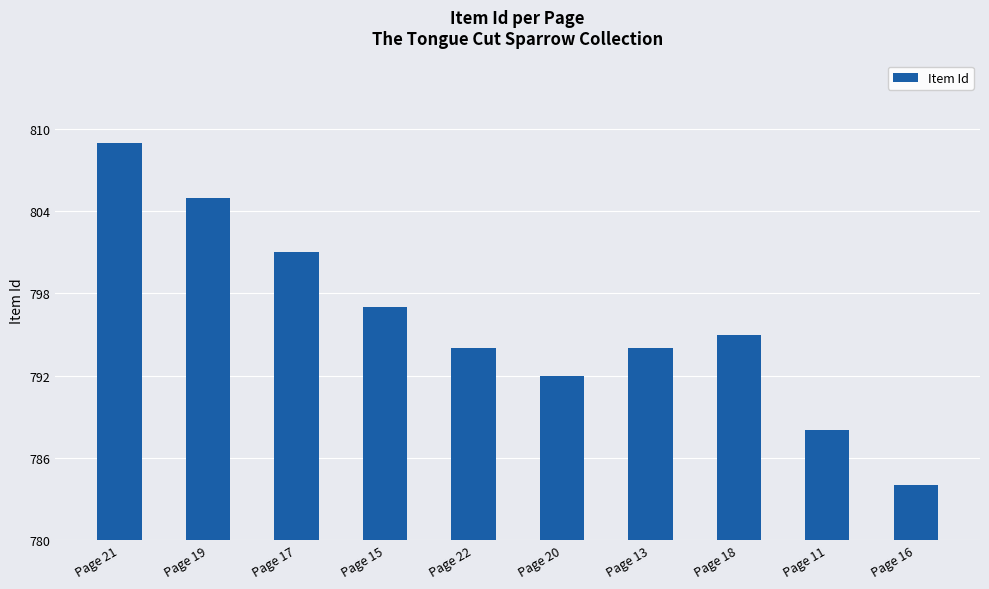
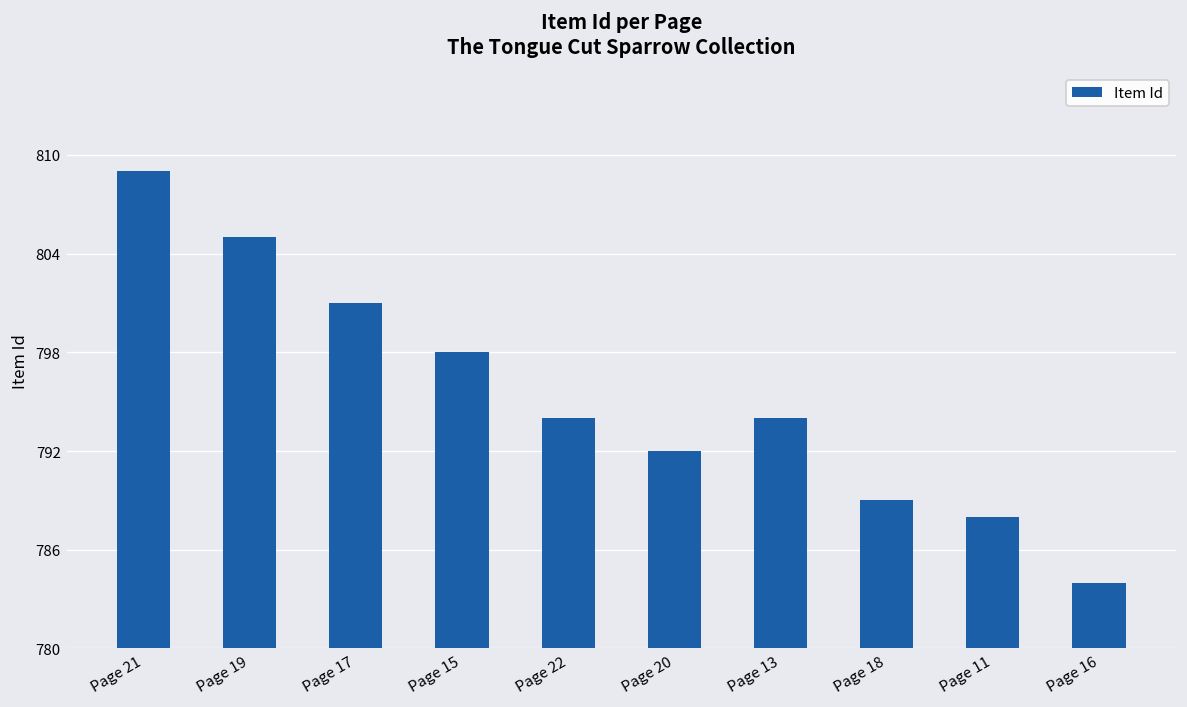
Page 15: 797 -> 798
Page 18: 795 -> 789
